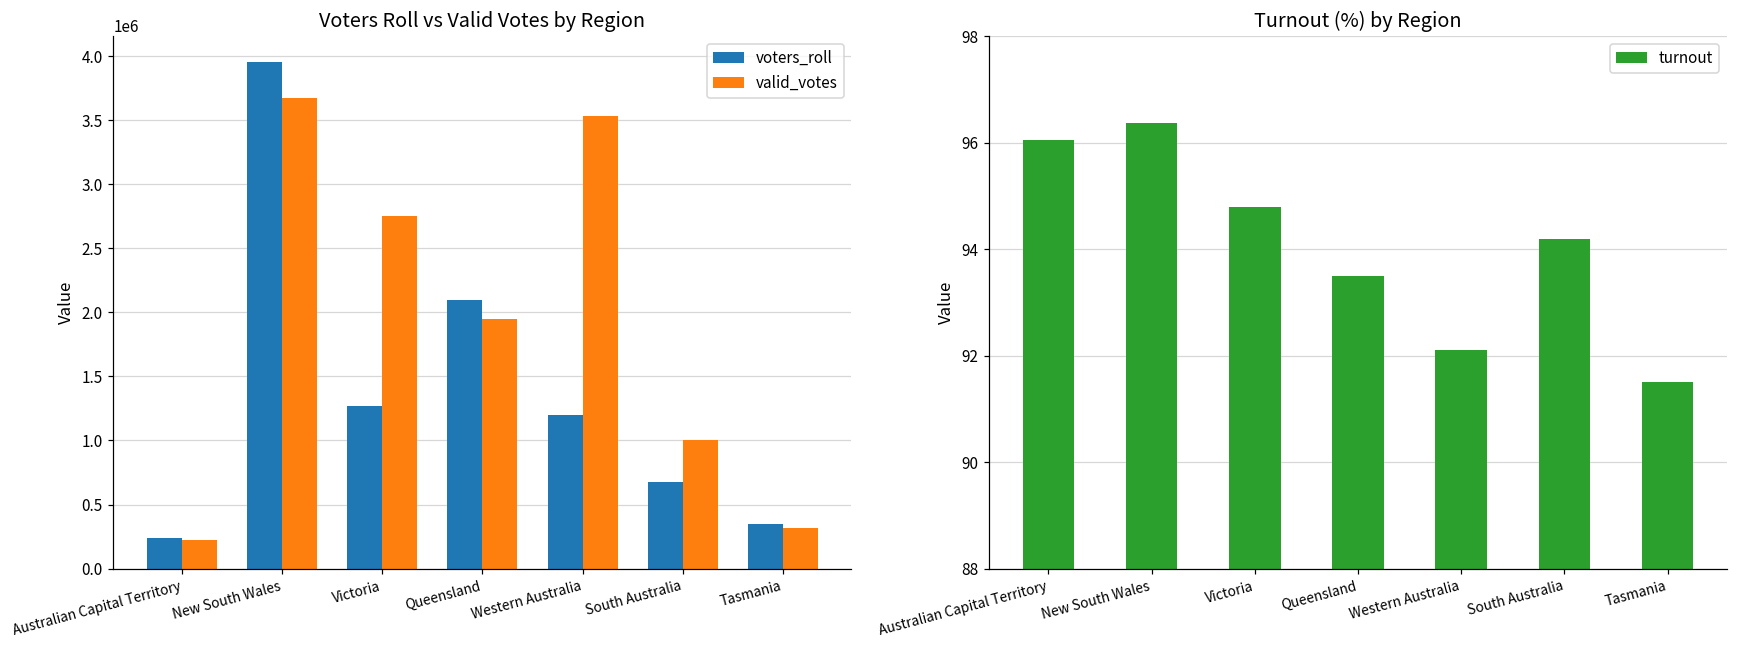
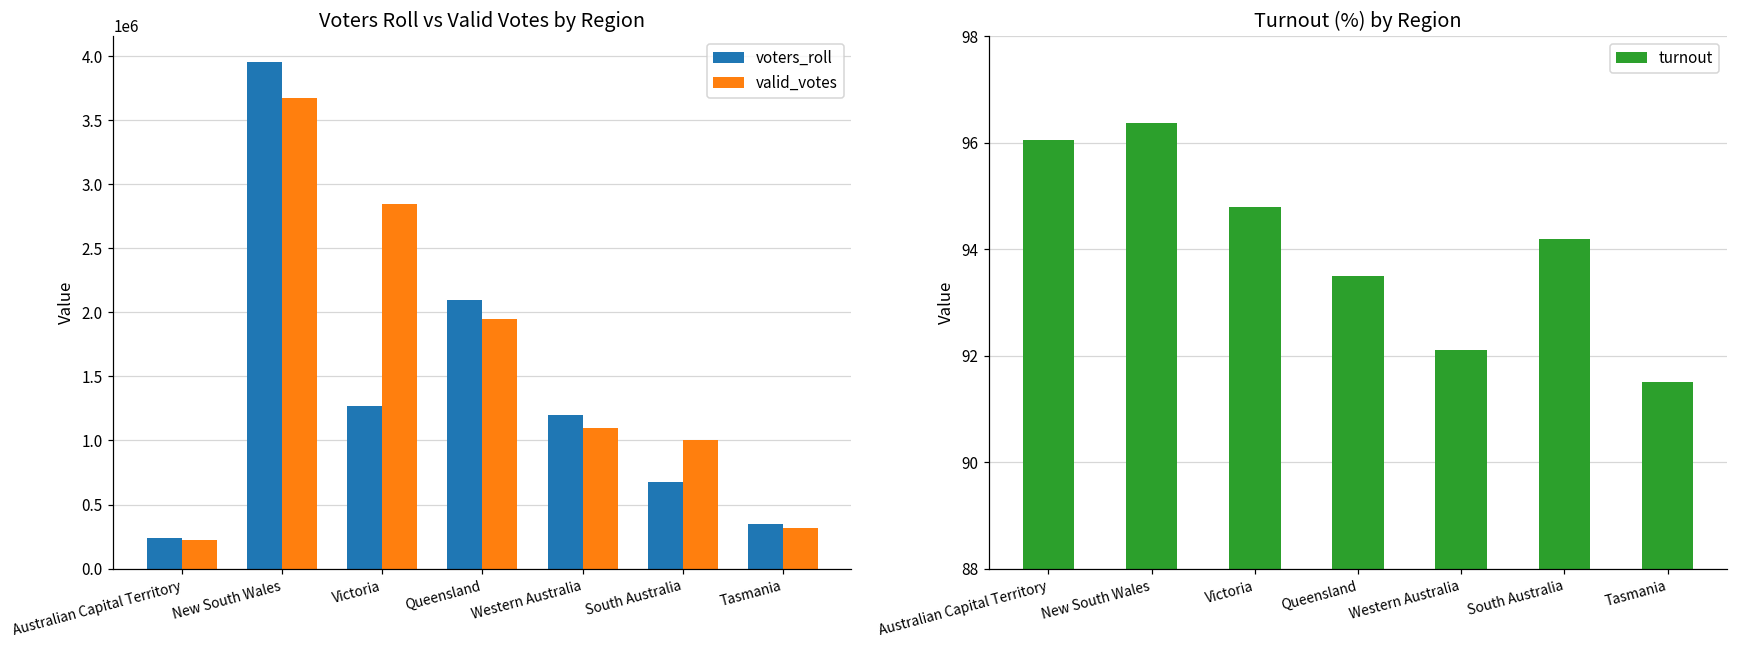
Voters Roll vs Valid Votes by Region, valid_votes, Victoria: 2750000 -> 2840000
Voters Roll vs Valid Votes by Region, valid_votes, Western Australia: 3530000 -> 1100000
